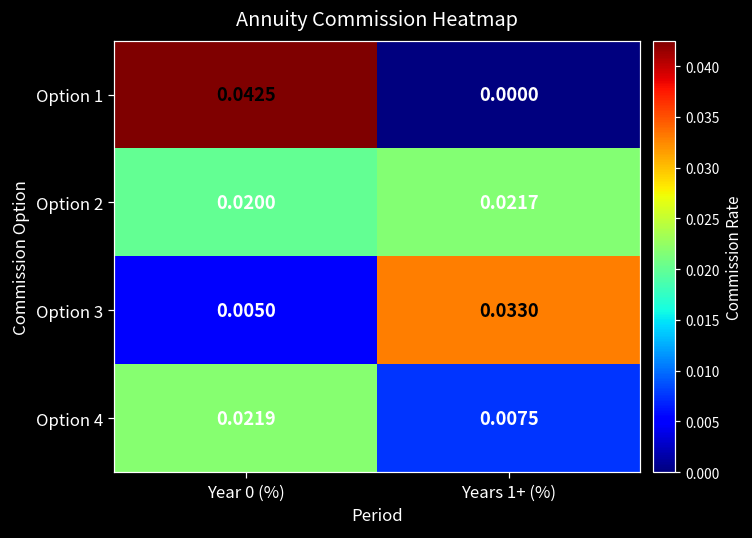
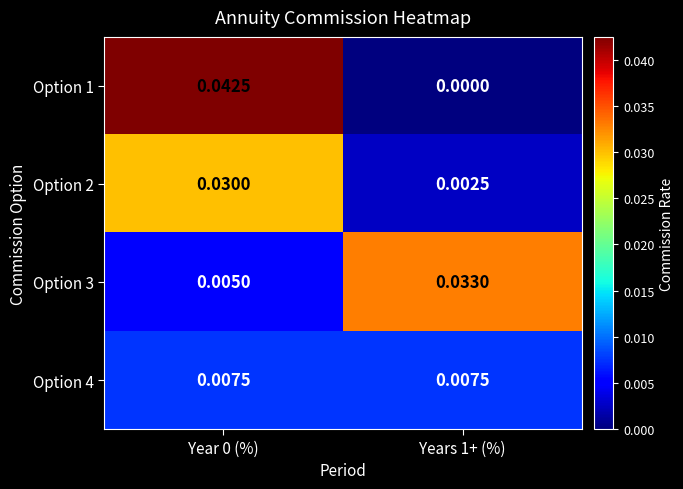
Option 2, Year 0 (%): 0.0200 -> 0.0300
Option 2, Years 1+ (%): 0.0217 -> 0.0025
Option 4, Year 0 (%): 0.0219 -> 0.0075
